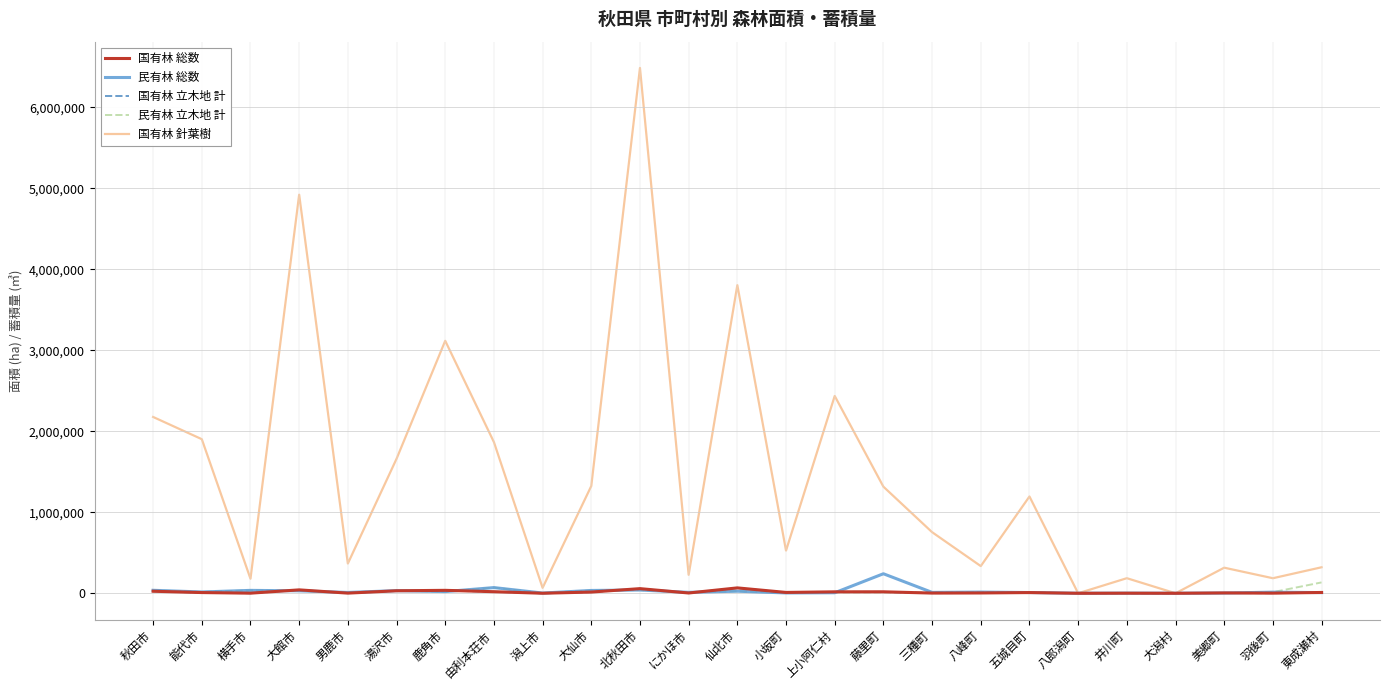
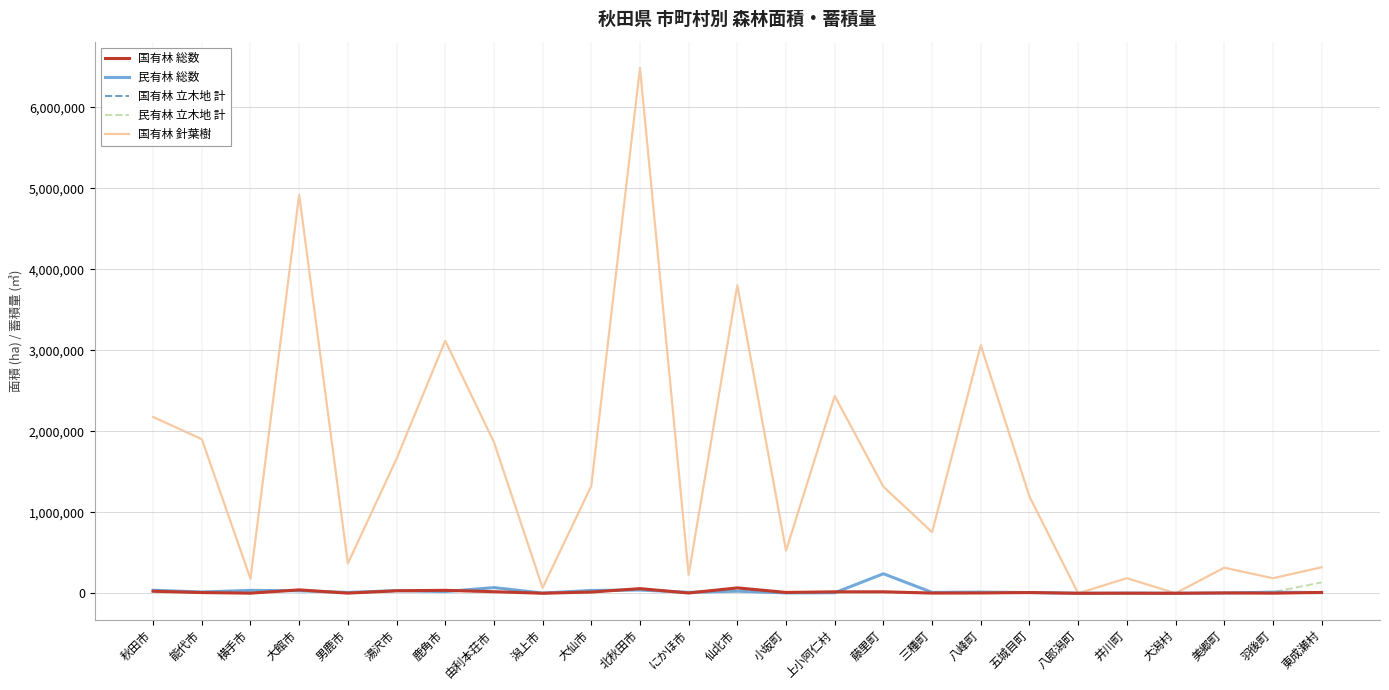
国有林 針葉樹, 八峰町: 300,000 -> 3,100,000
